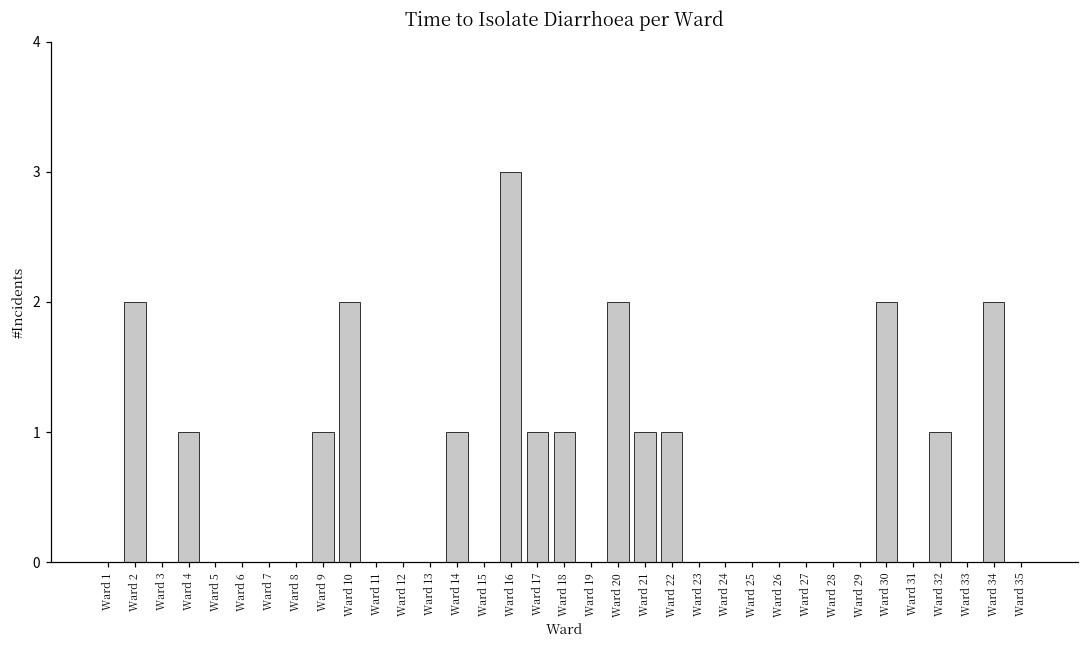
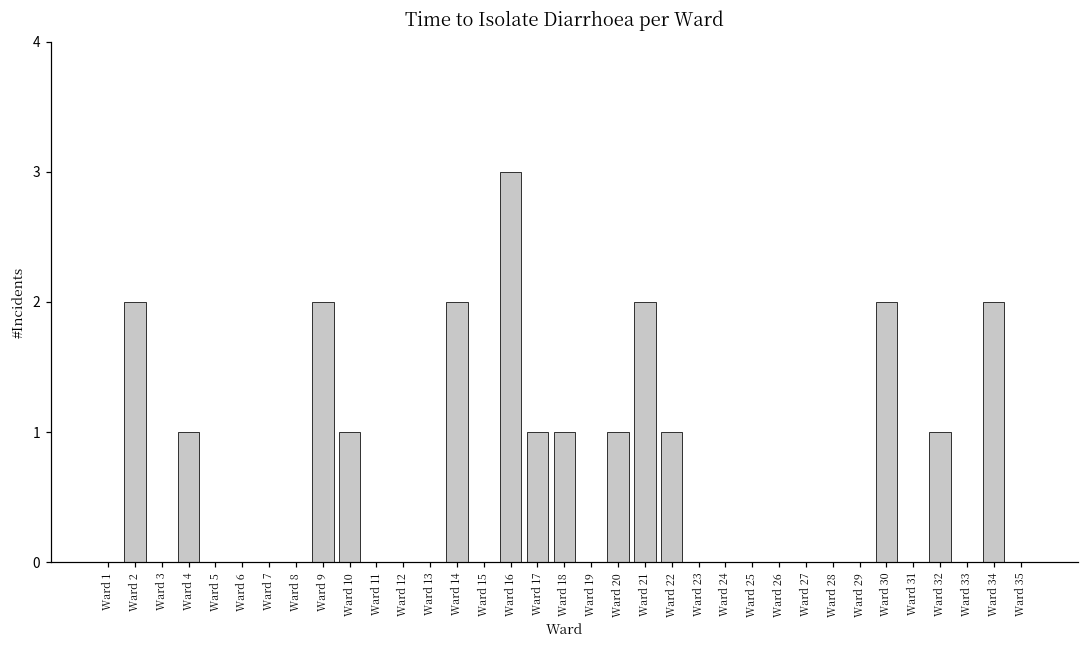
Ward 9: 1 -> 2
Ward 10: 2 -> 1
Ward 14: 1 -> 2
Ward 20: 2 -> 1
Ward 21: 1 -> 2
